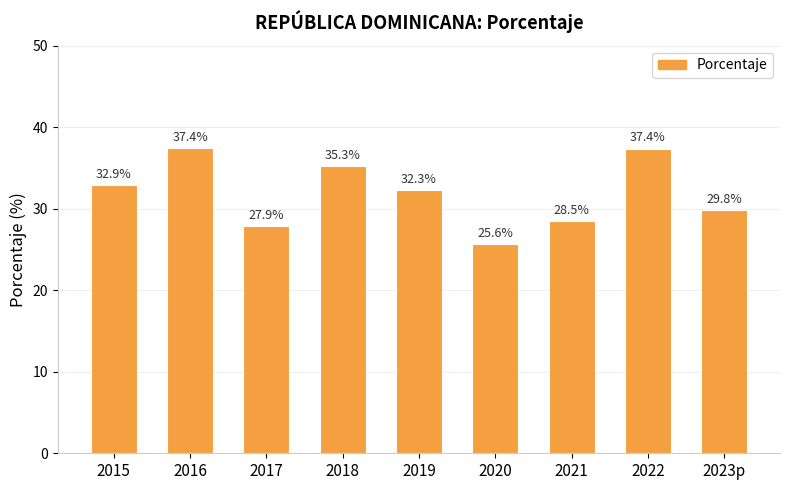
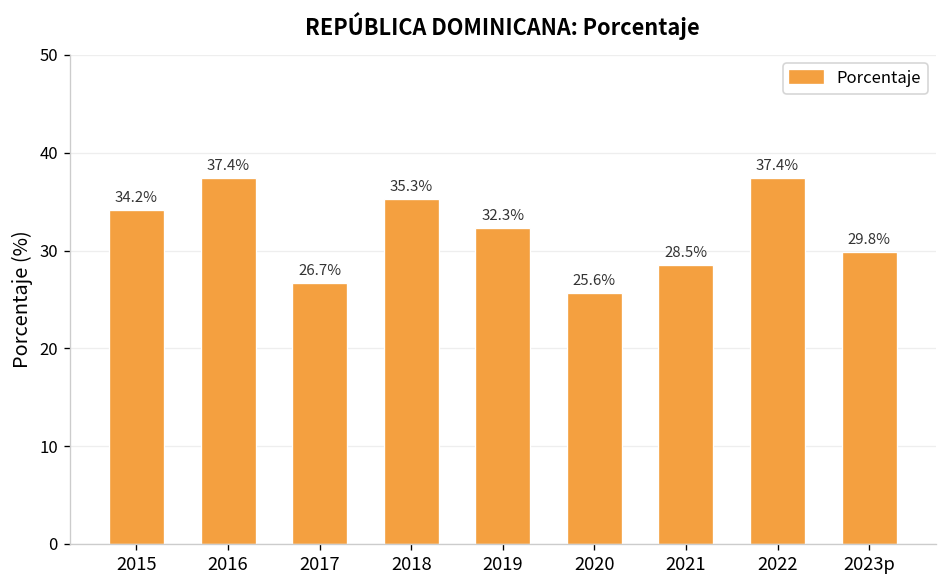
2015: 32.9% -> 34.2%
2017: 27.9% -> 26.7%
